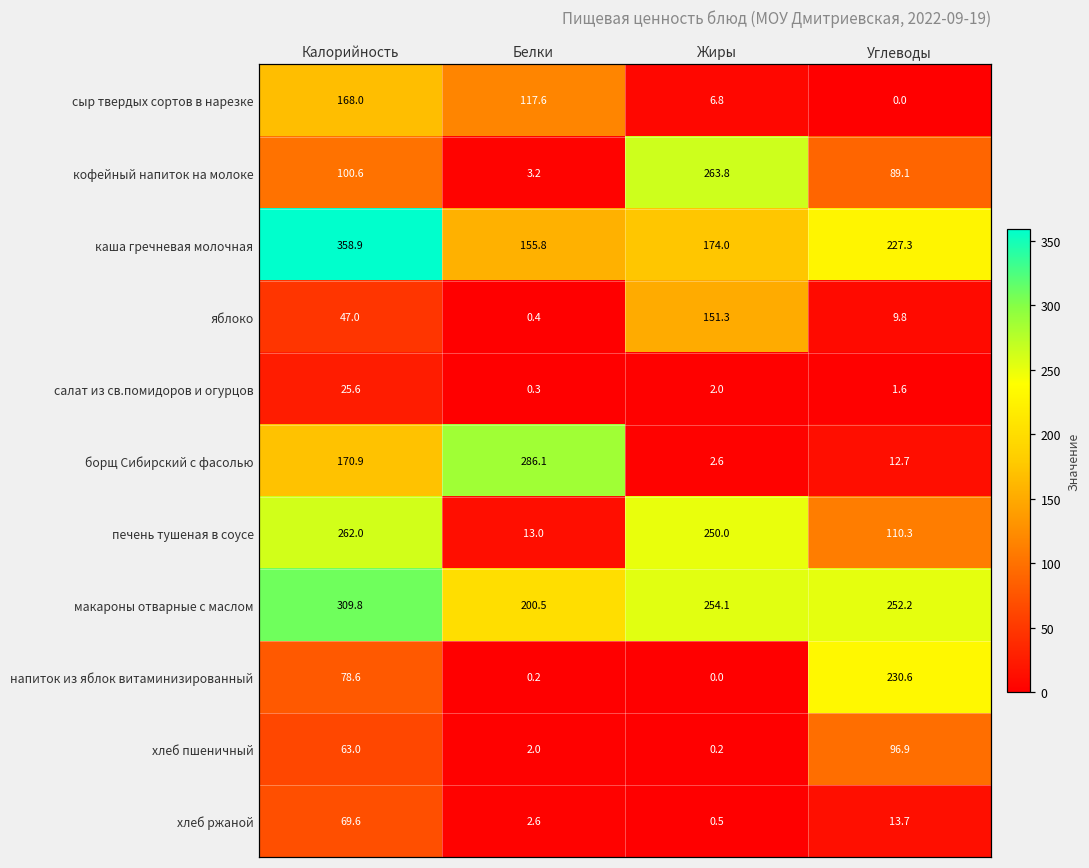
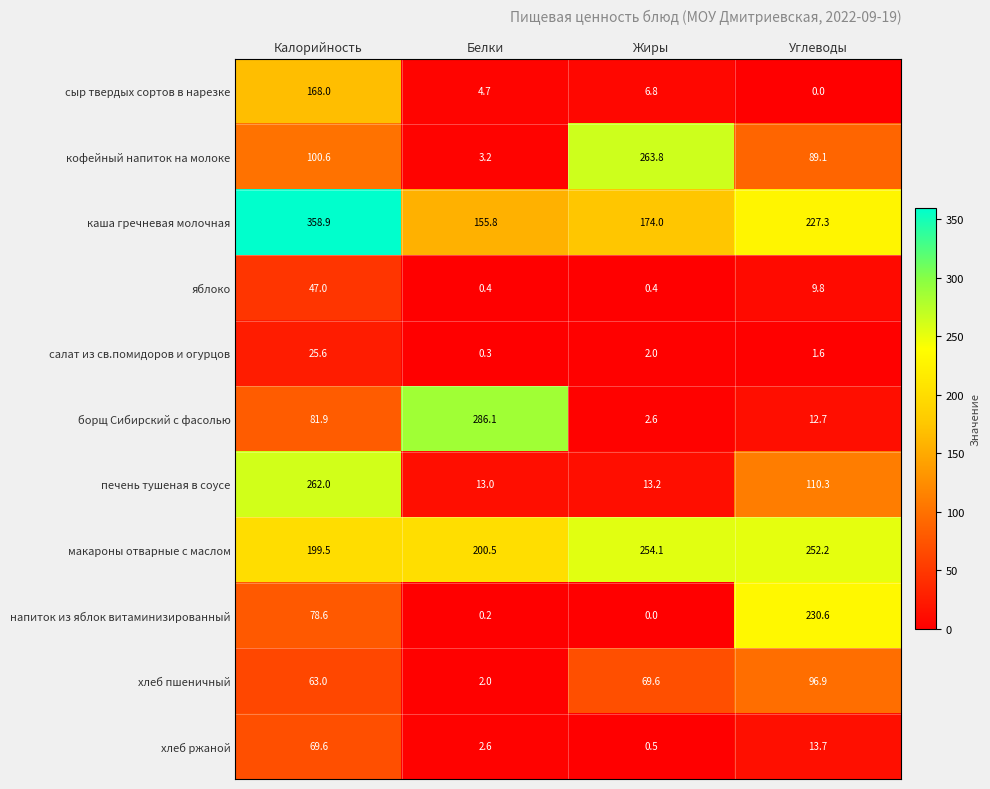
сыр твердых сортов в нарезке, Белки: 117.6 -> 4.7
яблоко, Жиры: 151.3 -> 0.4
борщ Сибирский с фасолью, Калорийность: 170.9 -> 81.9
печень тушеная в соусе, Жиры: 250.0 -> 13.2
макароны отварные с маслом, Калорийность: 309.8 -> 199.5
хлеб пшеничный, Жиры: 0.2 -> 69.6
